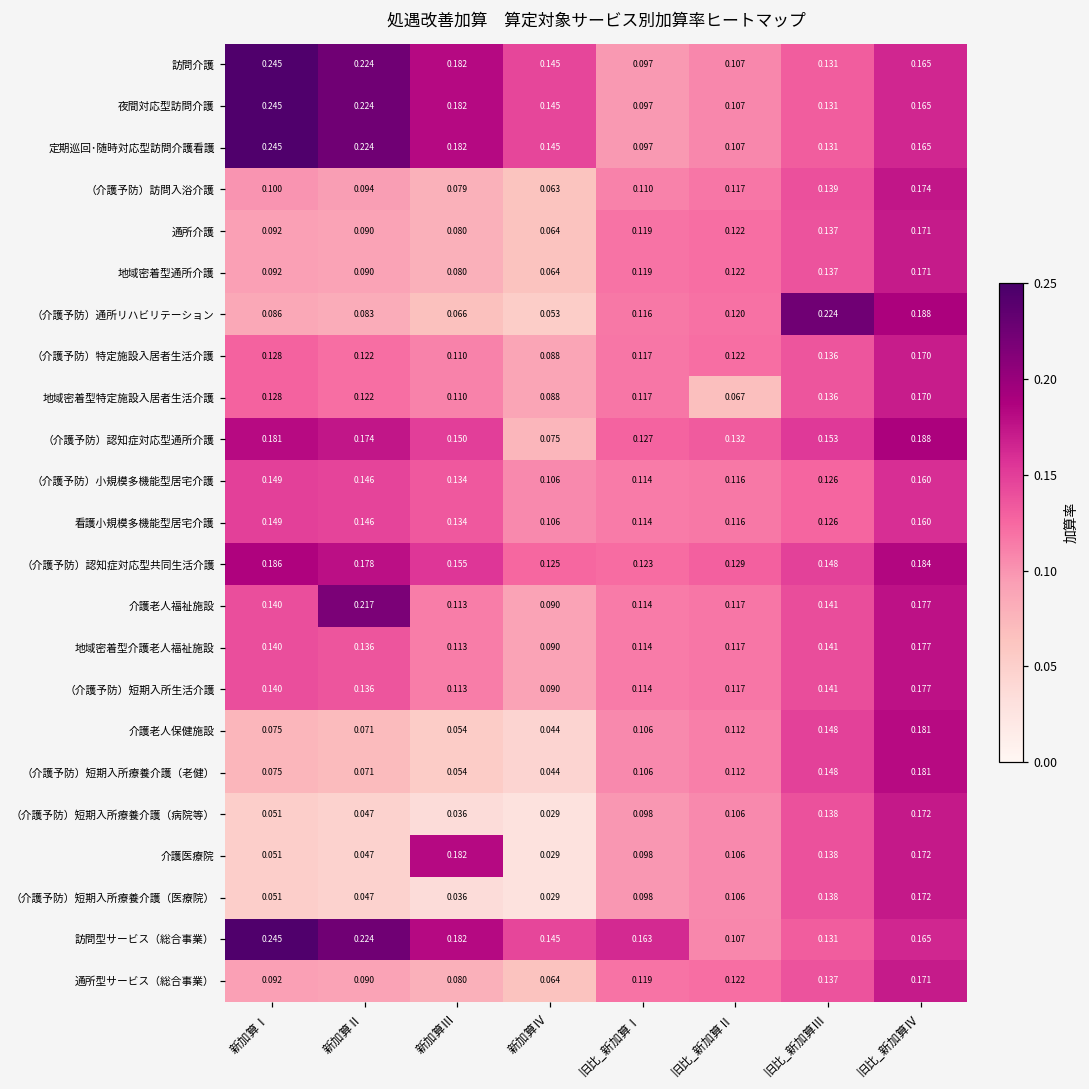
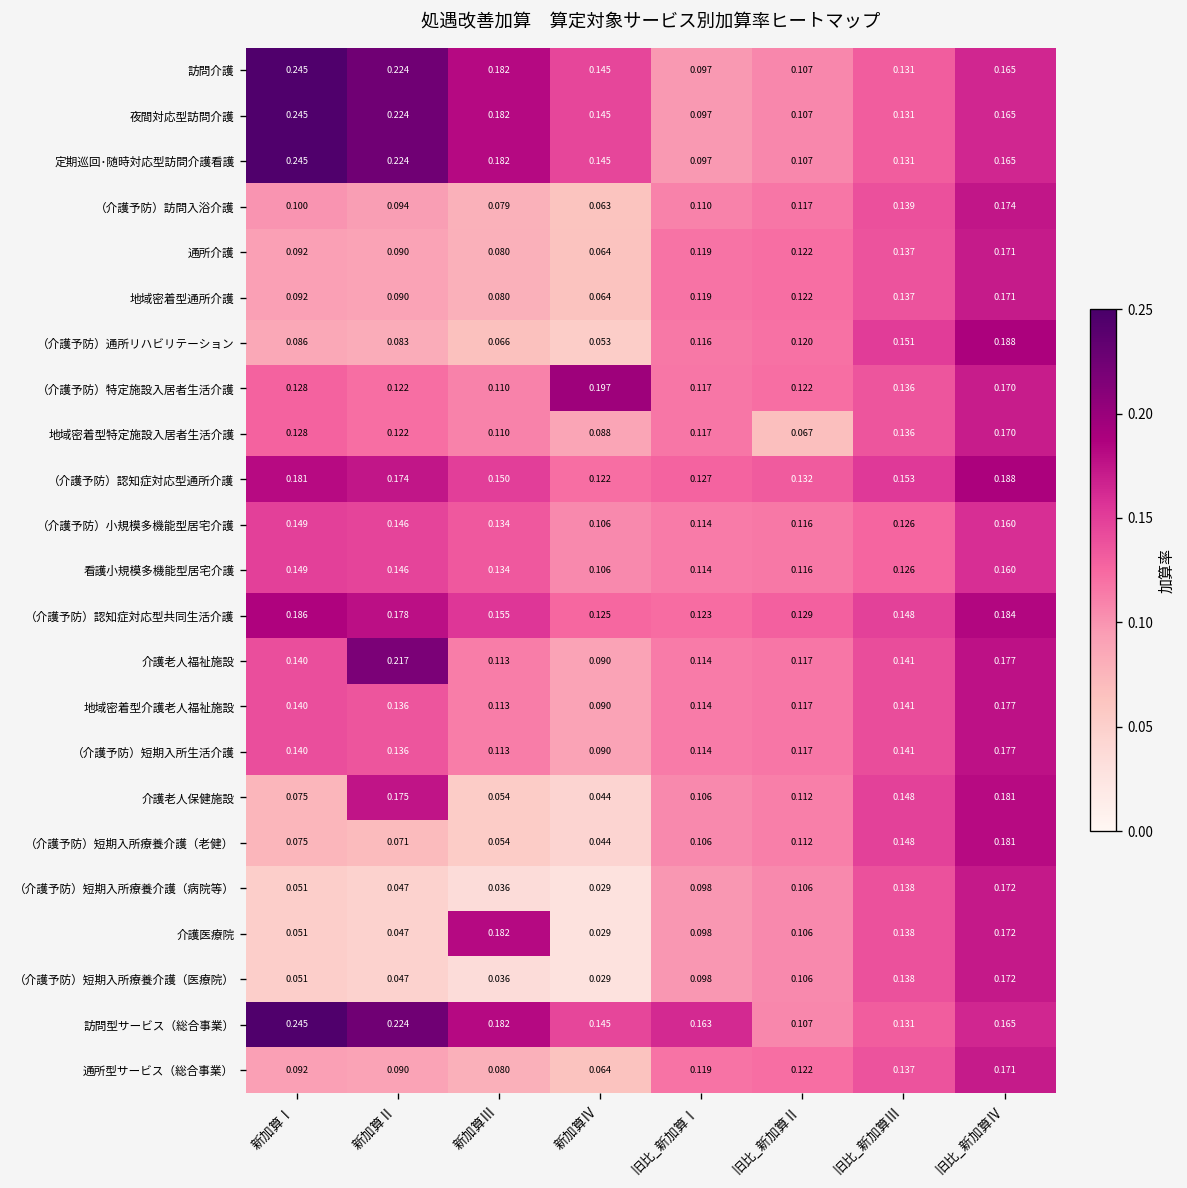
（介護予防）通所リハビリテーション, 旧比_新加算Ⅲ: 0.224 -> 0.151
（介護予防）特定施設入居者生活介護, 新加算Ⅳ: 0.088 -> 0.197
（介護予防）認知症対応型通所介護, 新加算Ⅳ: 0.075 -> 0.122
介護老人保健施設, 新加算Ⅱ: 0.071 -> 0.175
